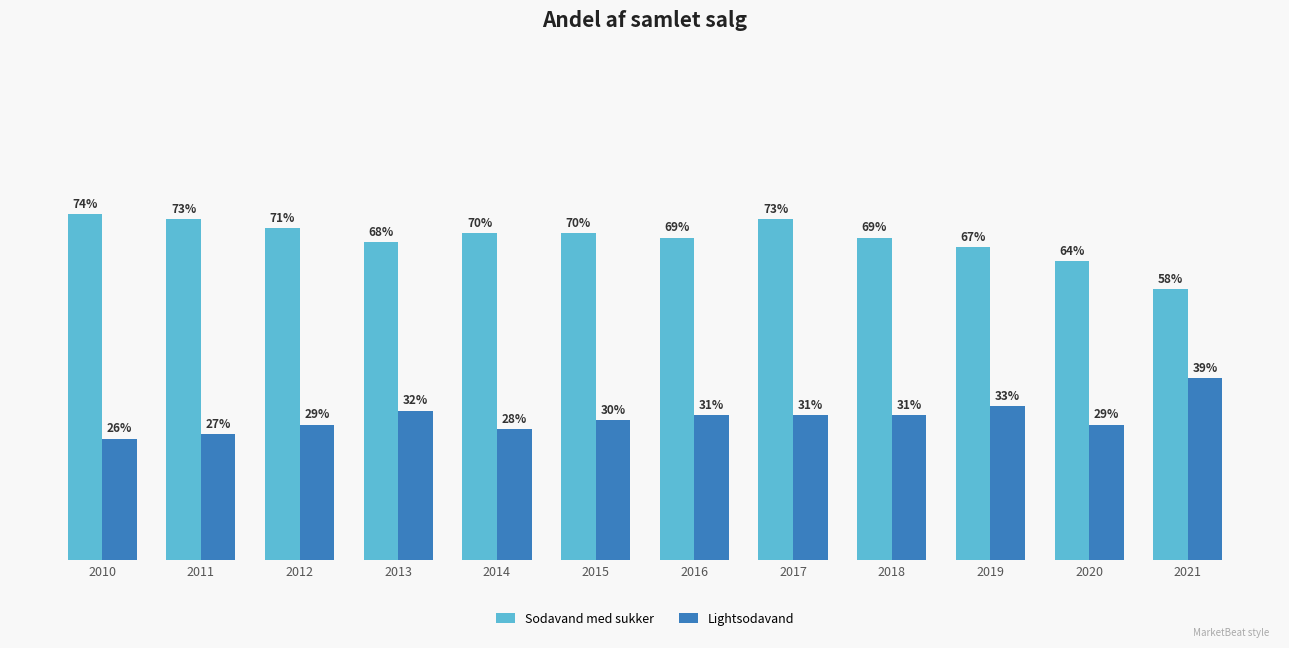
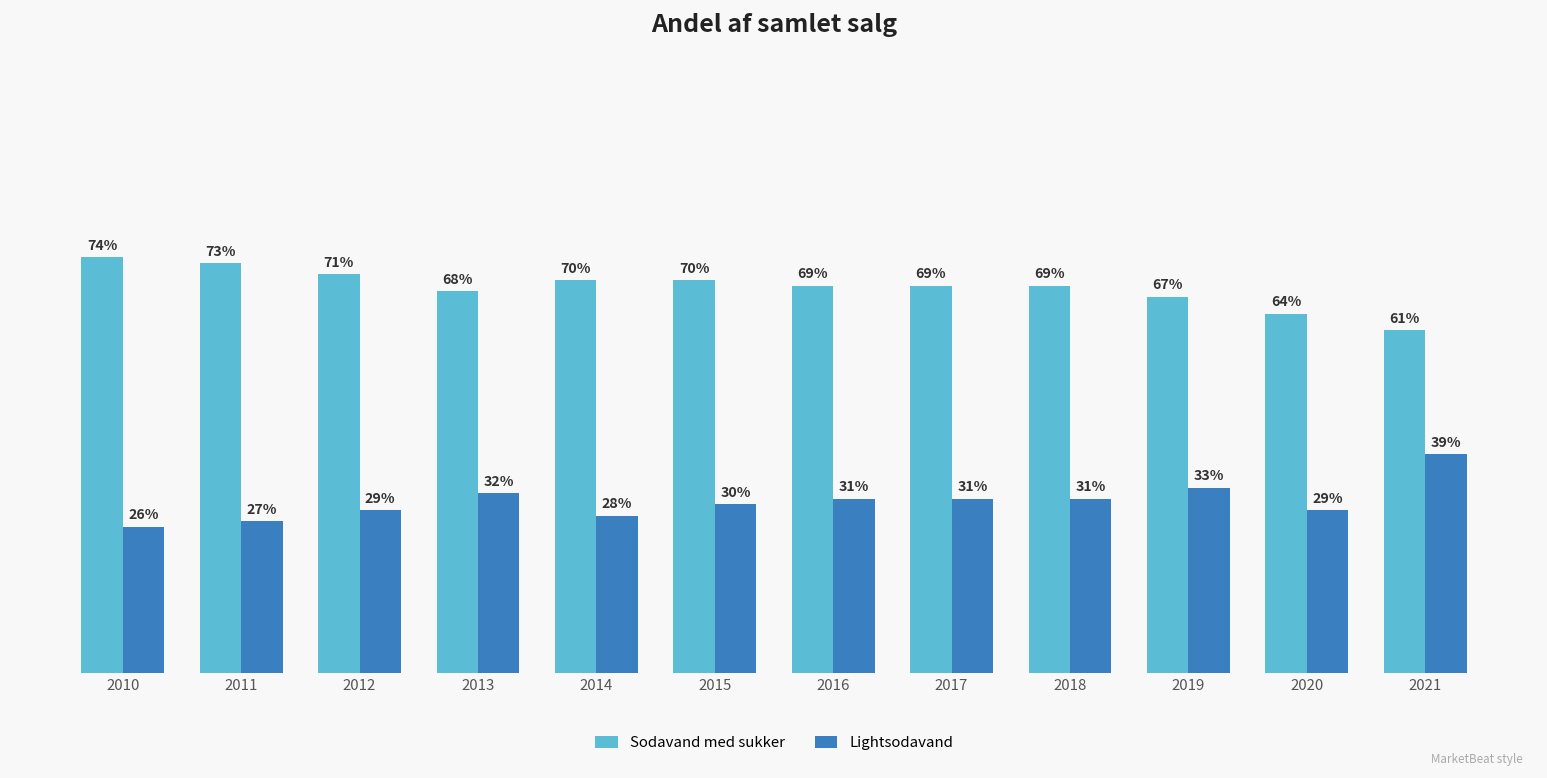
Sodavand med sukker, 2017: 73% -> 69%
Sodavand med sukker, 2021: 58% -> 61%
